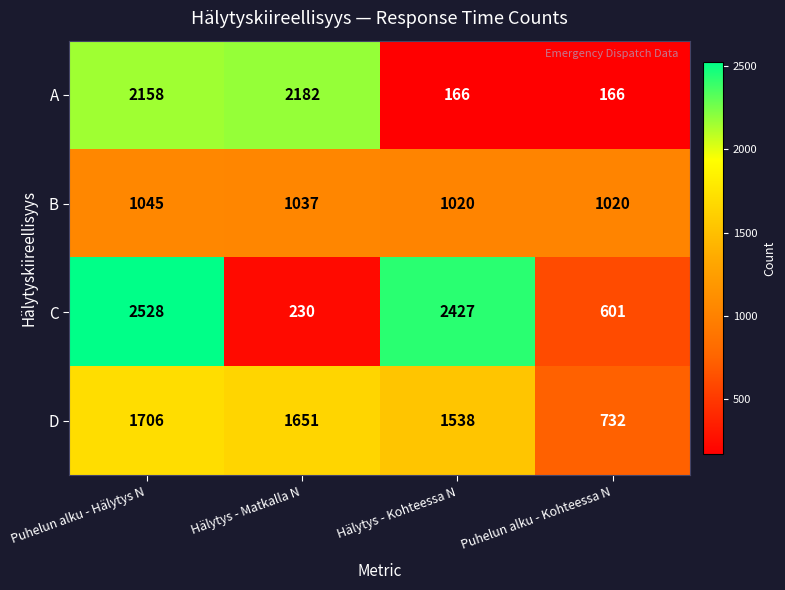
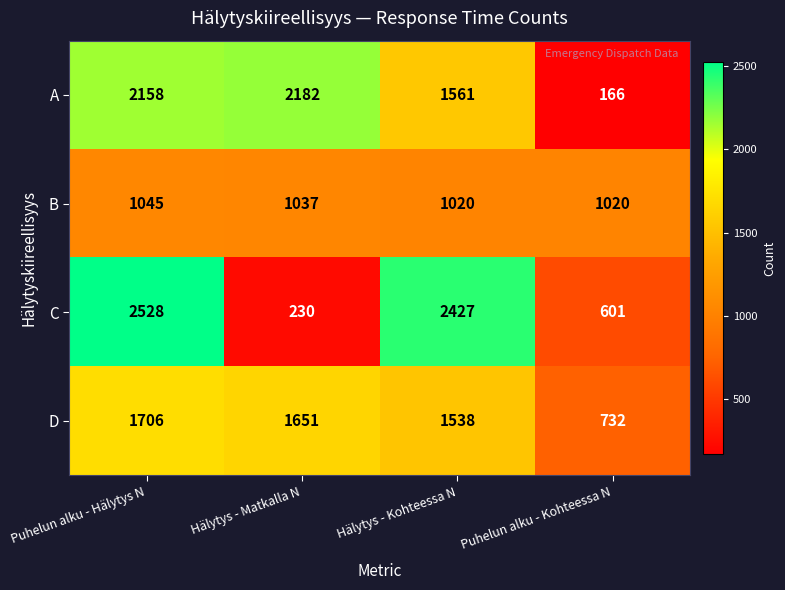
A, Hälytys - Kohteessa N: 166 -> 1561
